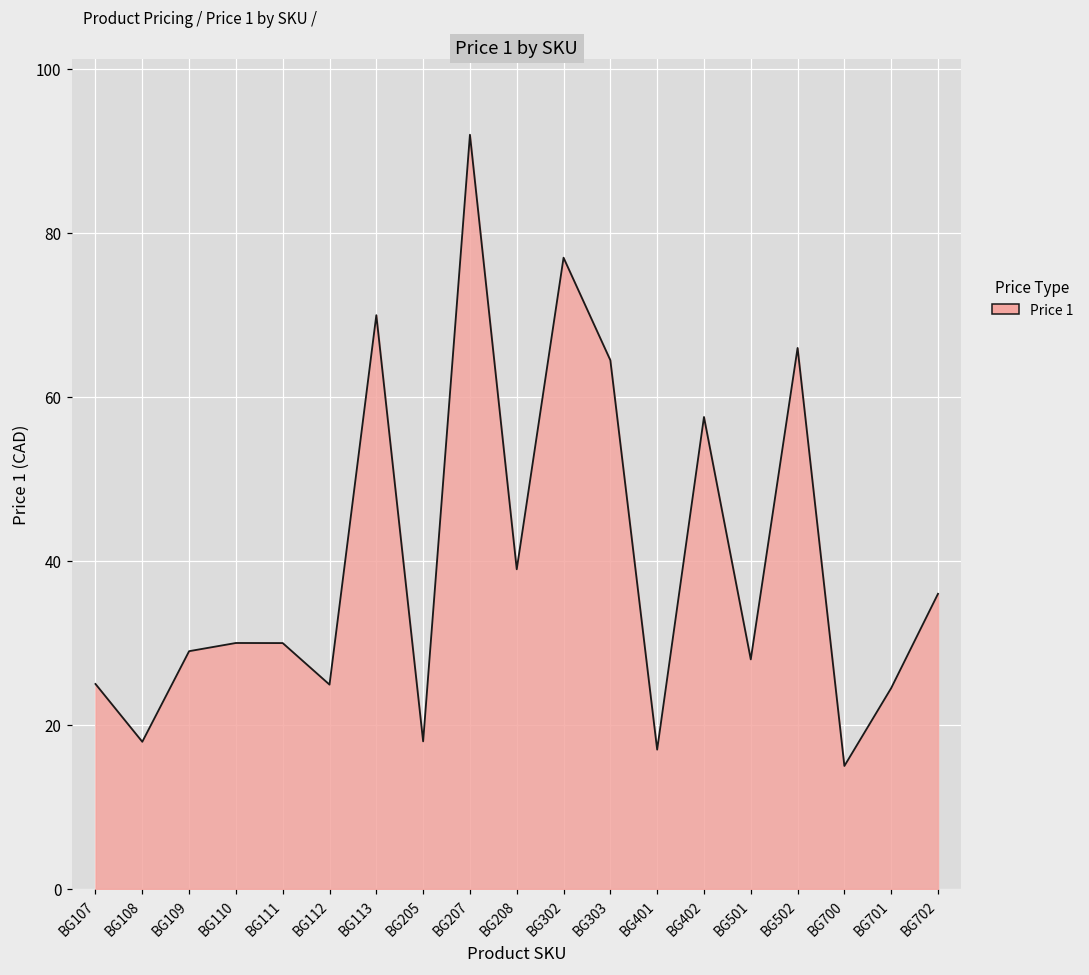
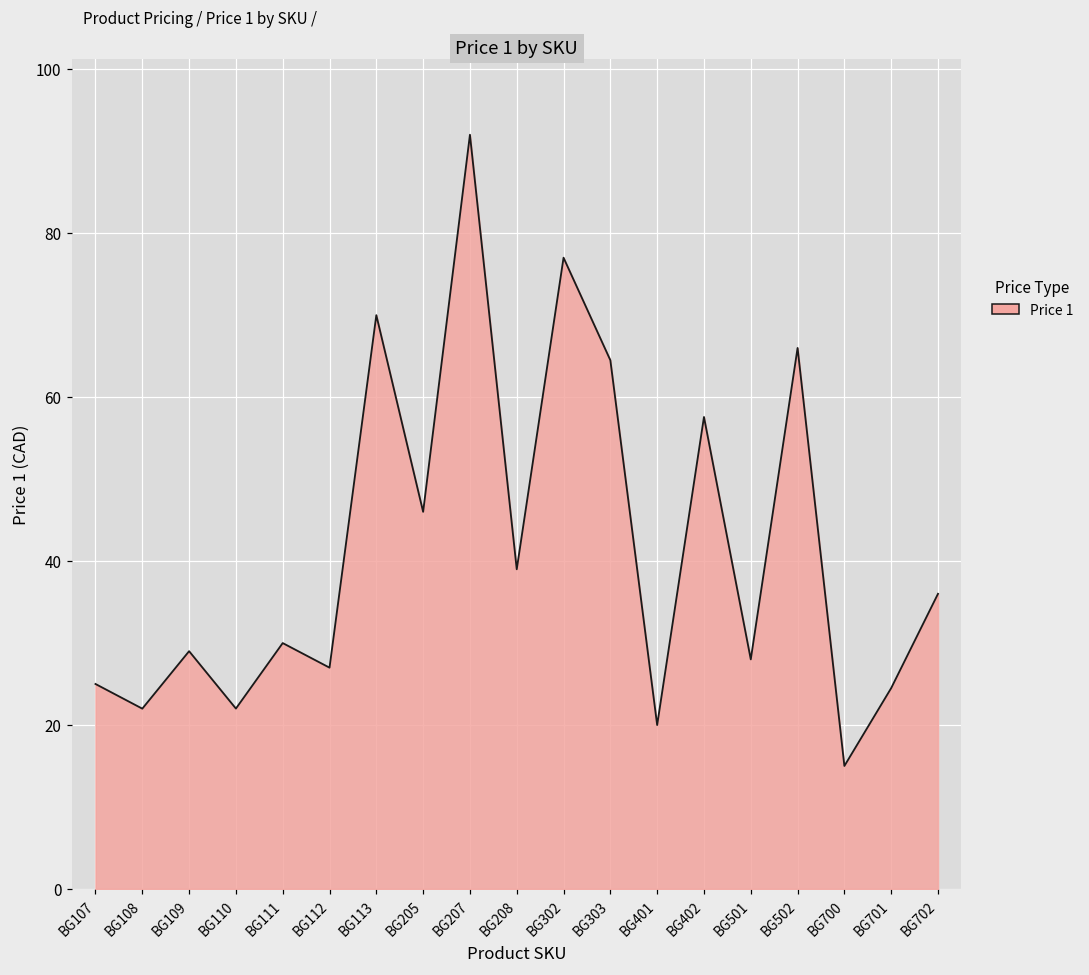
BG108: 18 -> 22
BG110: 30 -> 22
BG112: 25 -> 27
BG205: 18 -> 46
BG401: 17 -> 20
